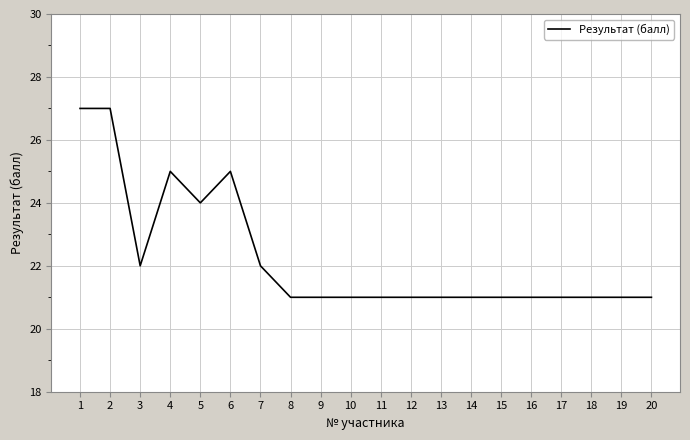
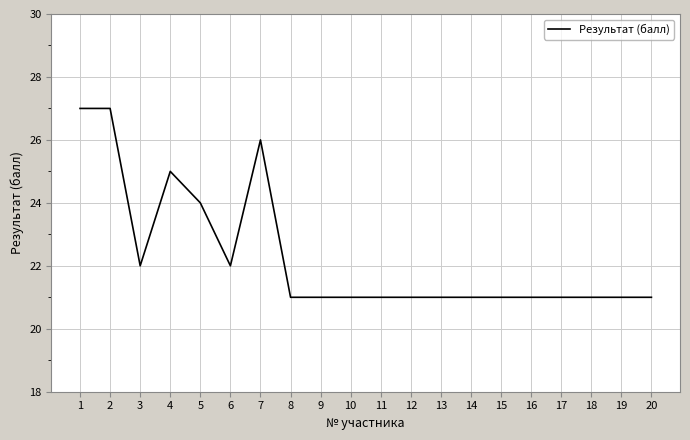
6: 25 -> 22
7: 22 -> 26
